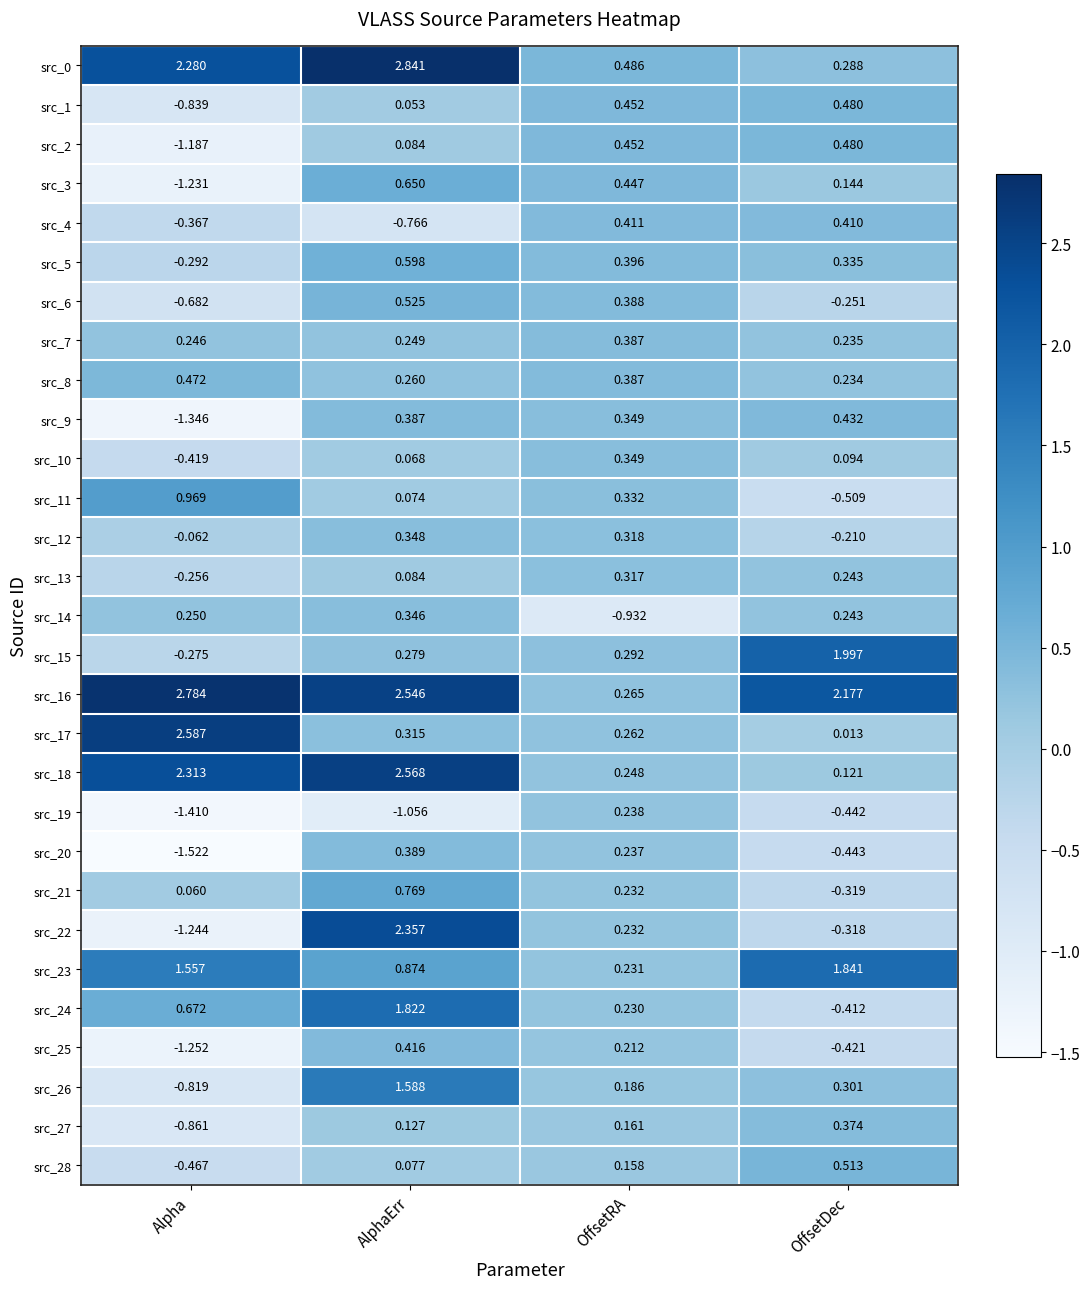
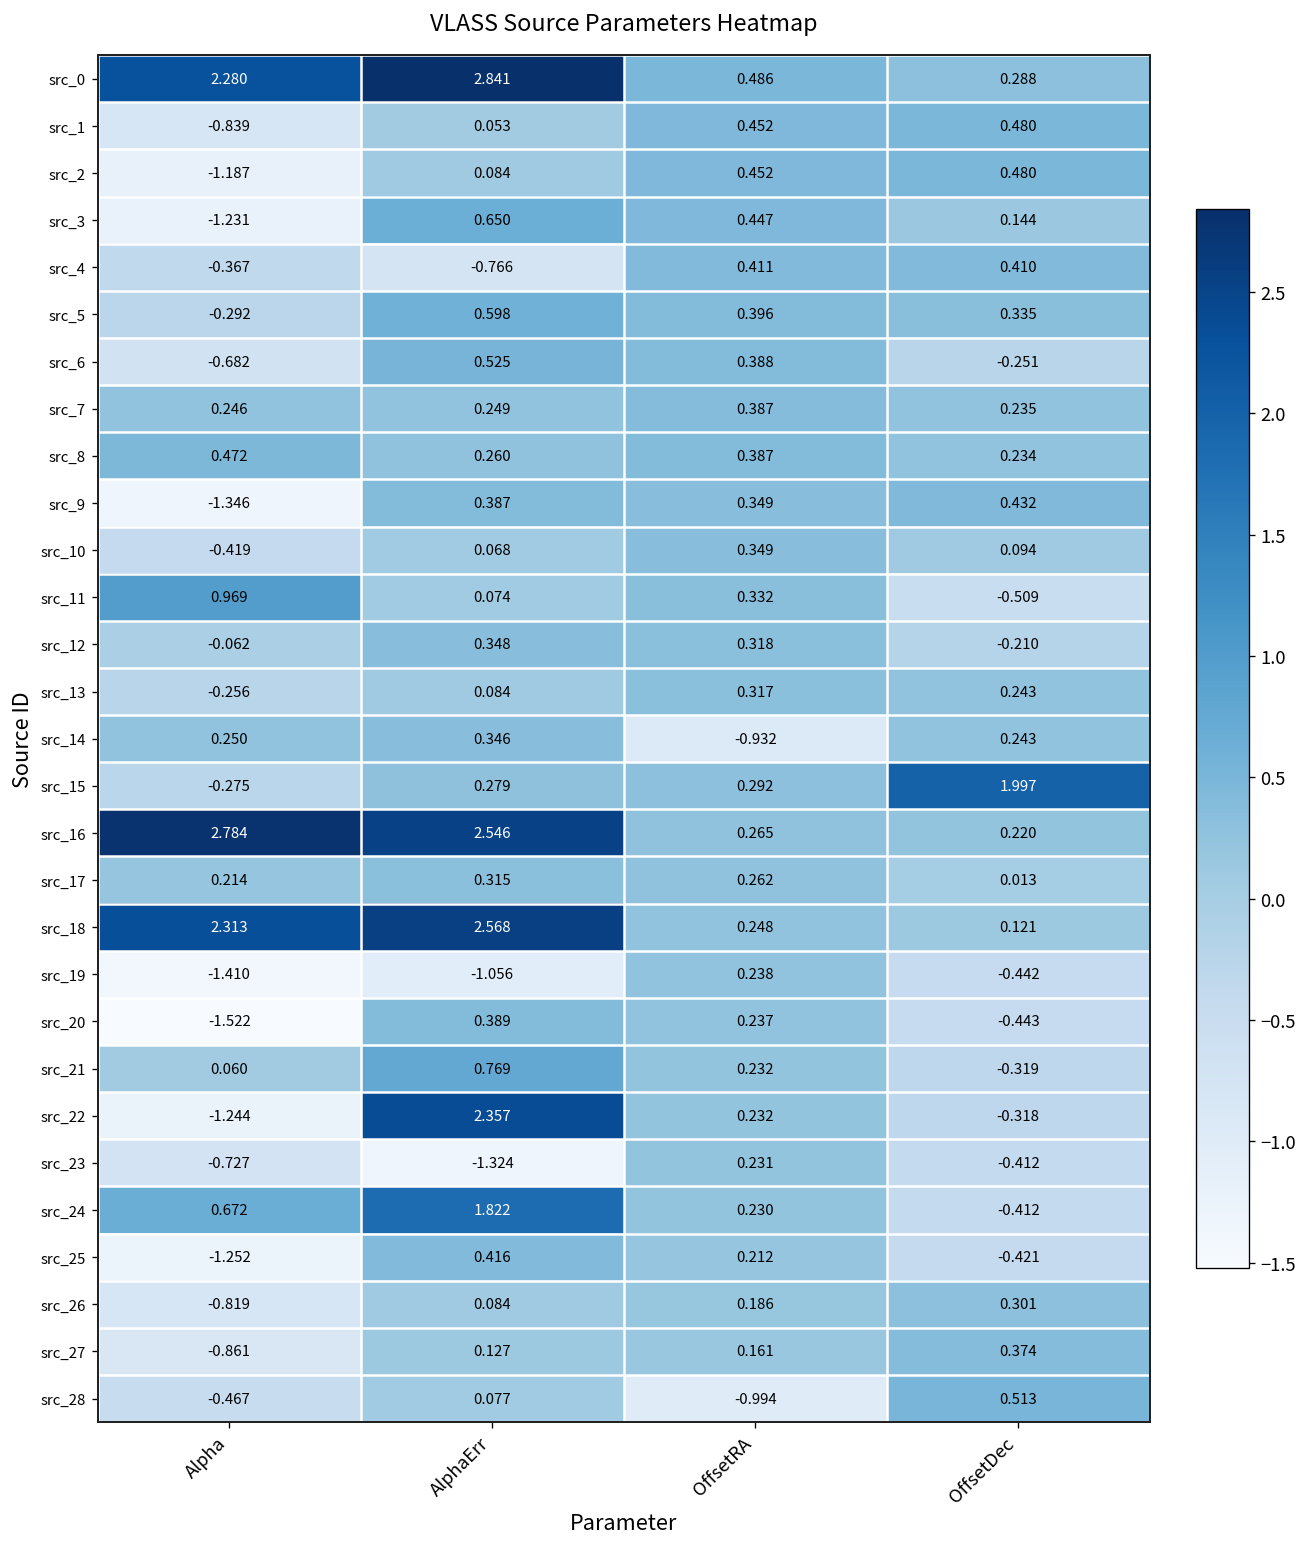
src_16, OffsetDec: 2.177 -> 0.220
src_17, Alpha: 2.587 -> 0.214
src_23, Alpha: 1.557 -> -0.727
src_23, AlphaErr: 0.874 -> -1.324
src_23, OffsetDec: 1.841 -> -0.412
src_26, AlphaErr: 1.588 -> 0.084
src_28, OffsetRA: 0.158 -> -0.994
